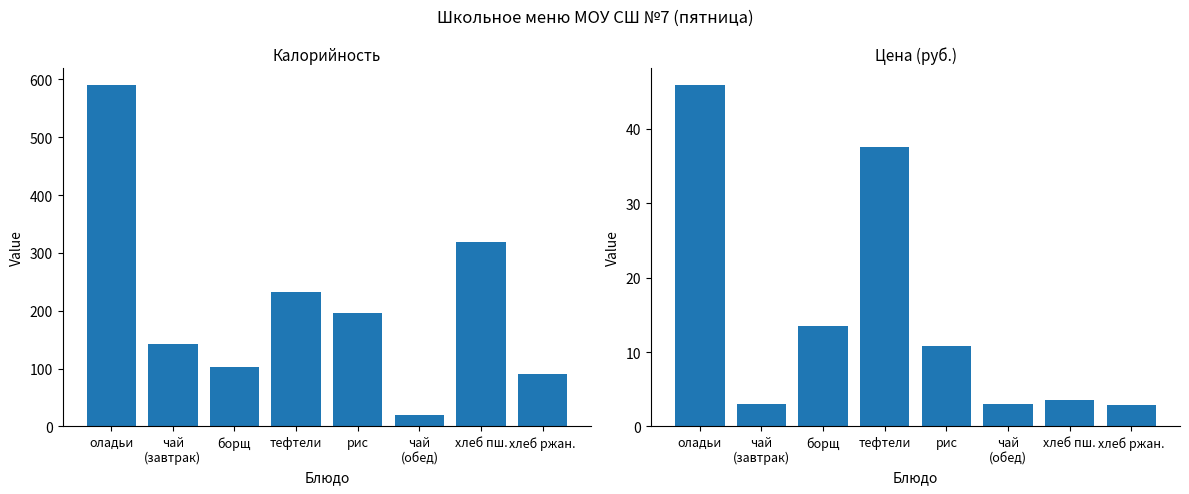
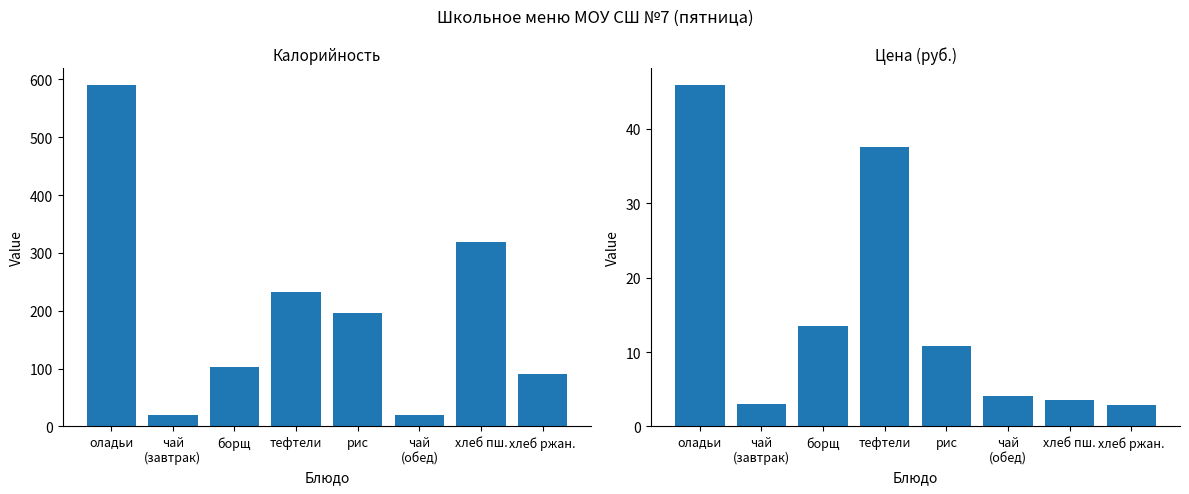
Калорийность, чай (завтрак): 140 -> 20
Цена (руб.), чай (обед): 3 -> 4
